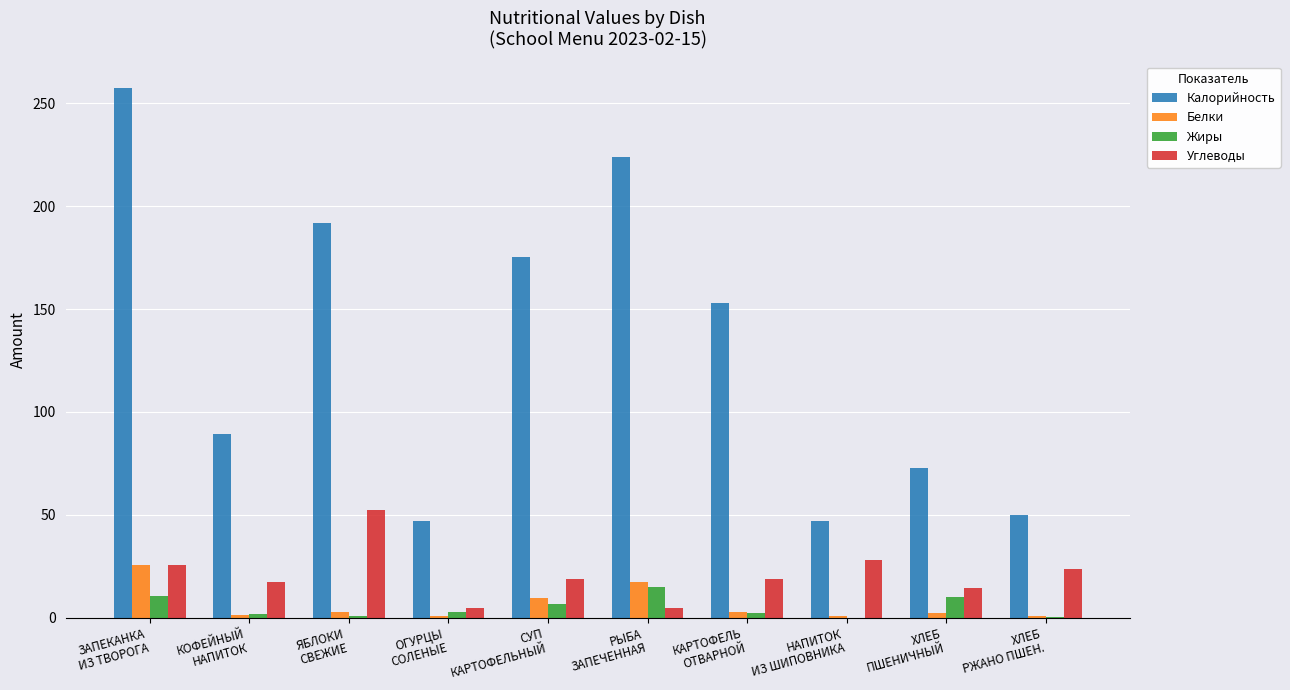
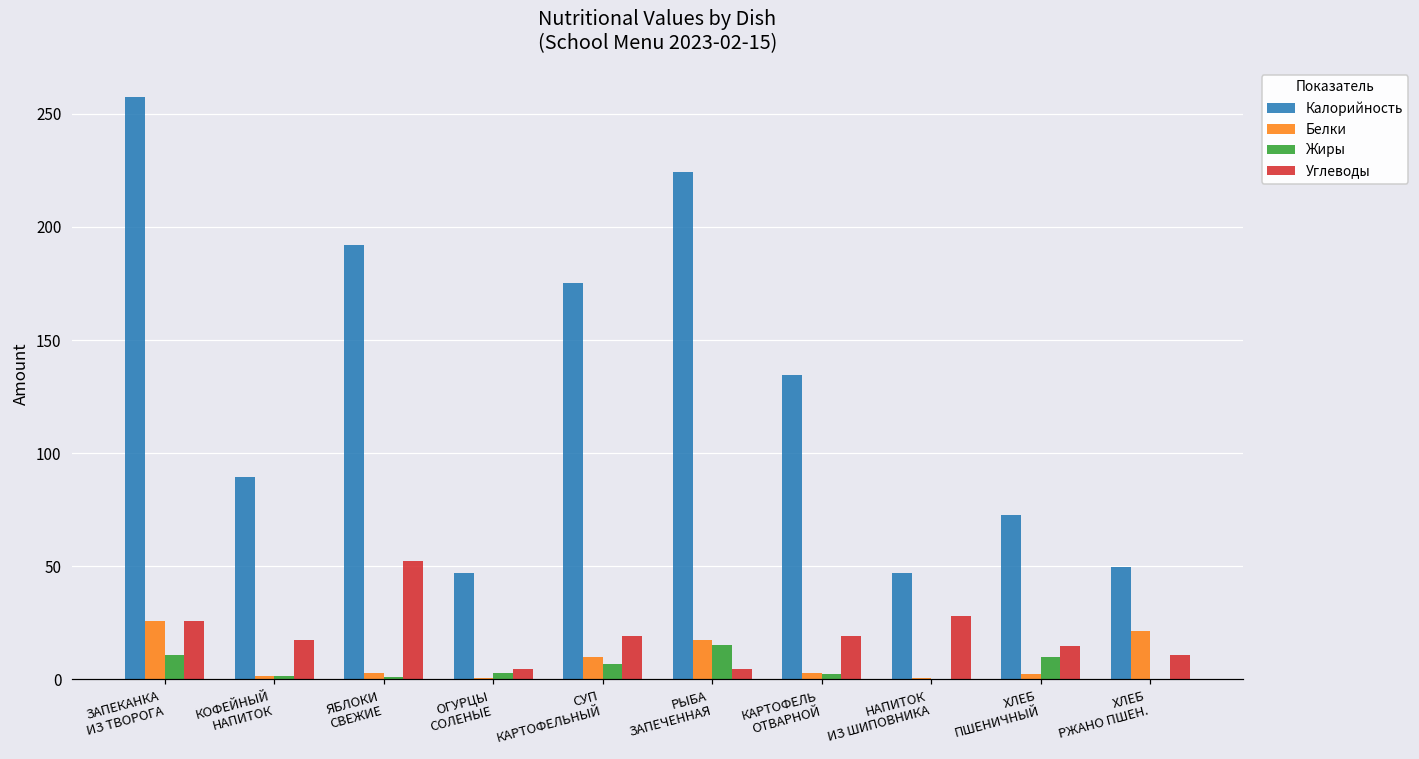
Калорийность, КАРТОФЕЛЬ ОТВАРНОЙ: 153 -> 135
Белки, ХЛЕБ РЖАНО ПШЕН.: 1 -> 21
Углеводы, ХЛЕБ РЖАНО ПШЕН.: 24 -> 11
